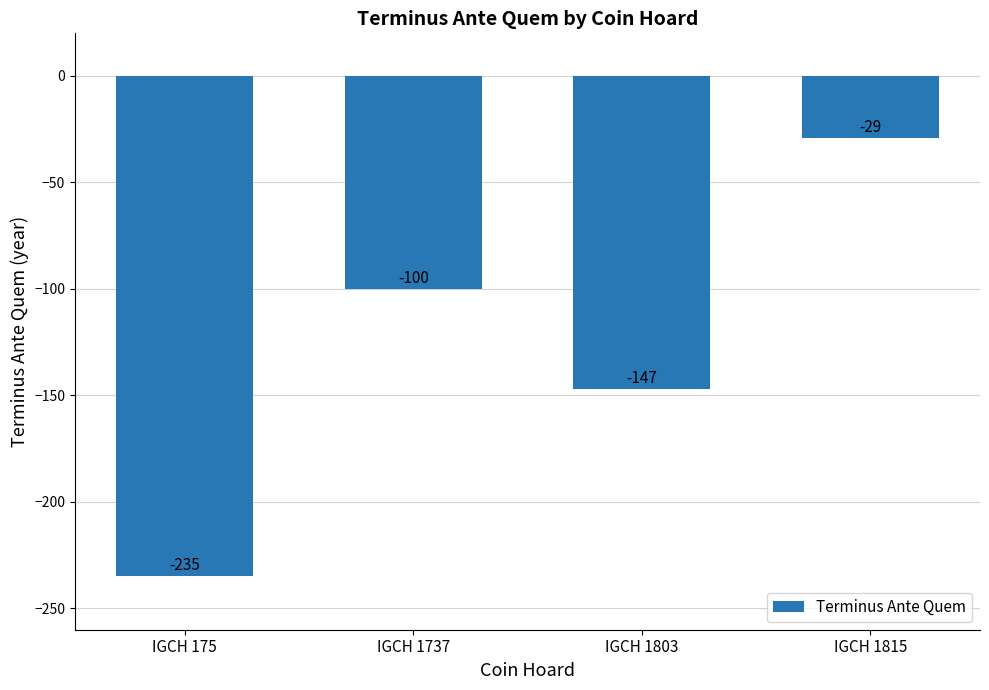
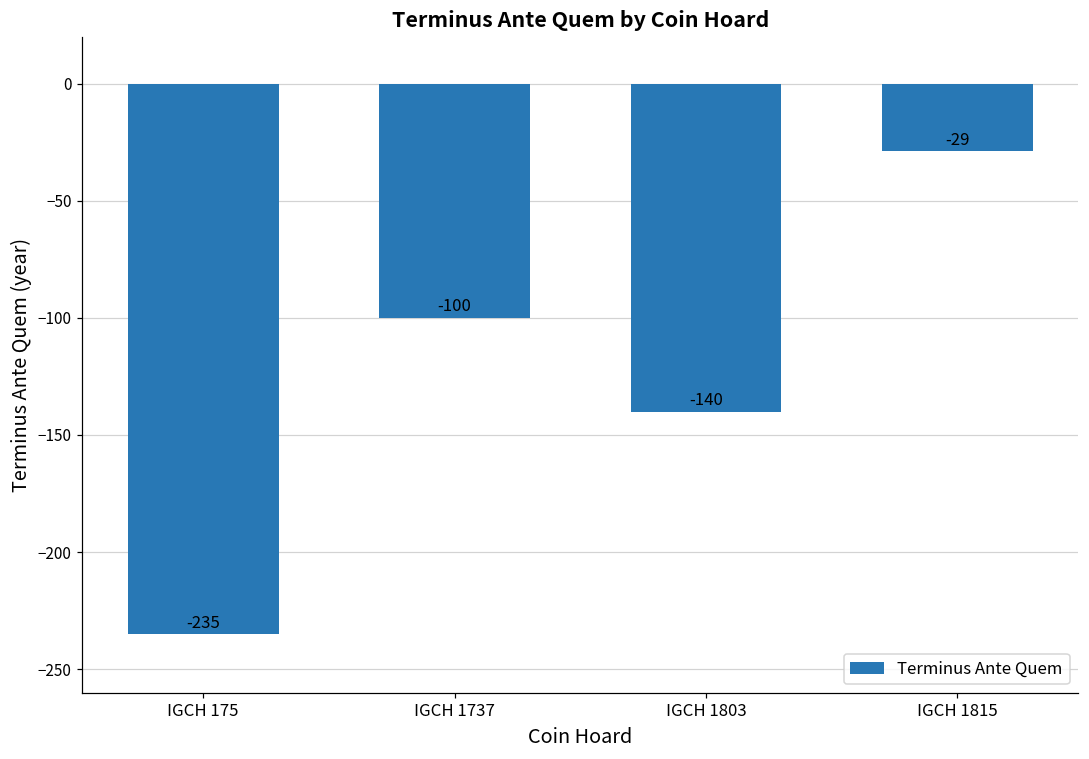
IGCH 1803: -147 -> -140
